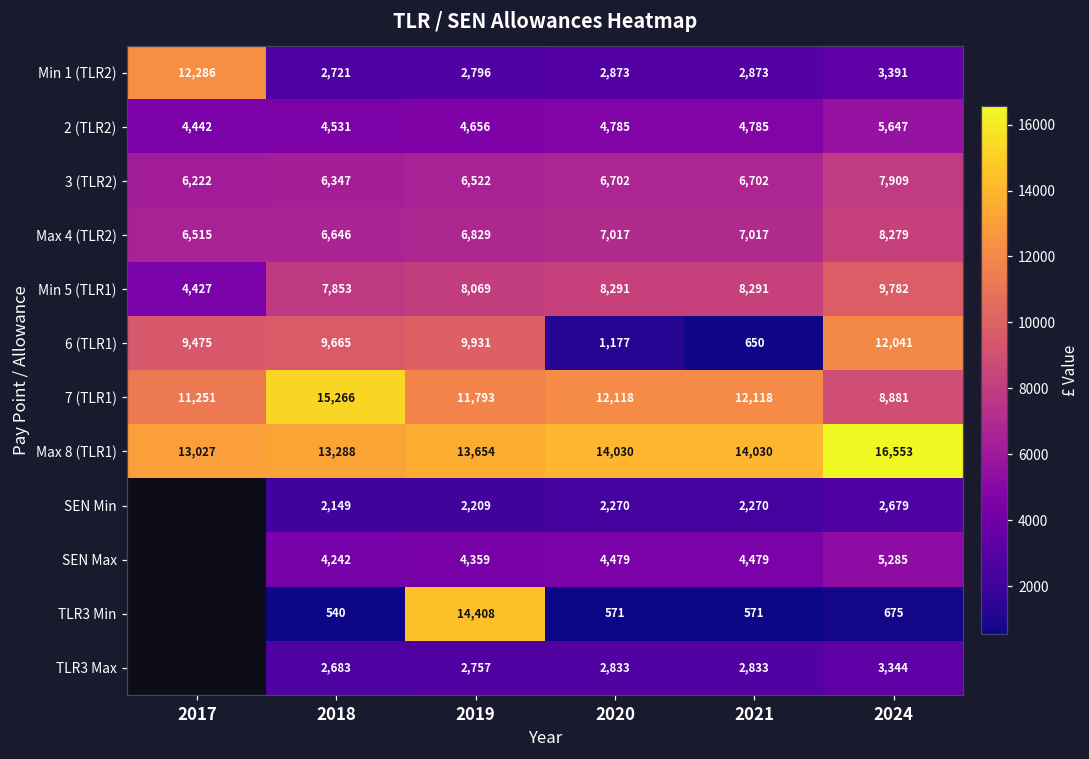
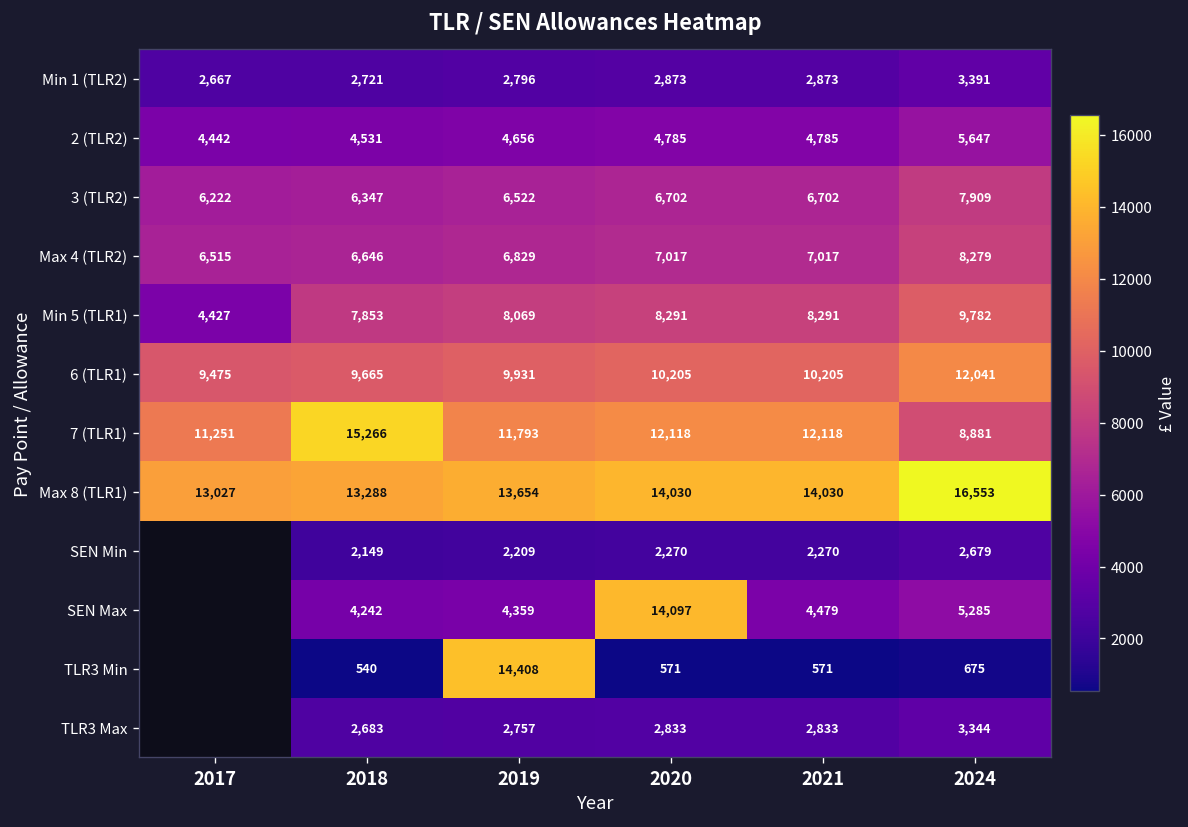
Min 1 (TLR2), 2017: 12,286 -> 2,667
6 (TLR1), 2020: 1,177 -> 10,205
6 (TLR1), 2021: 650 -> 10,205
SEN Max, 2020: 4,479 -> 14,097
